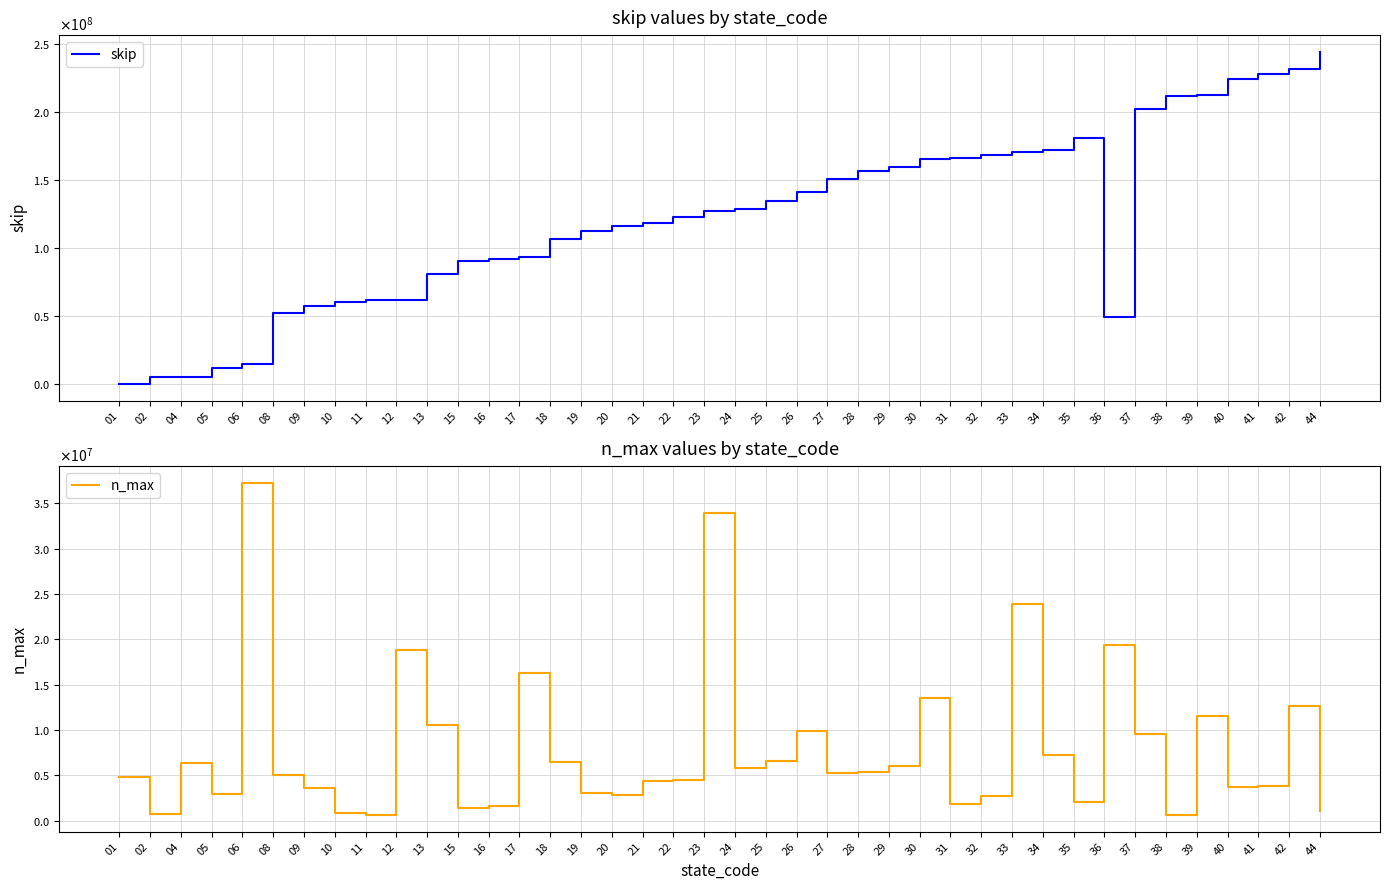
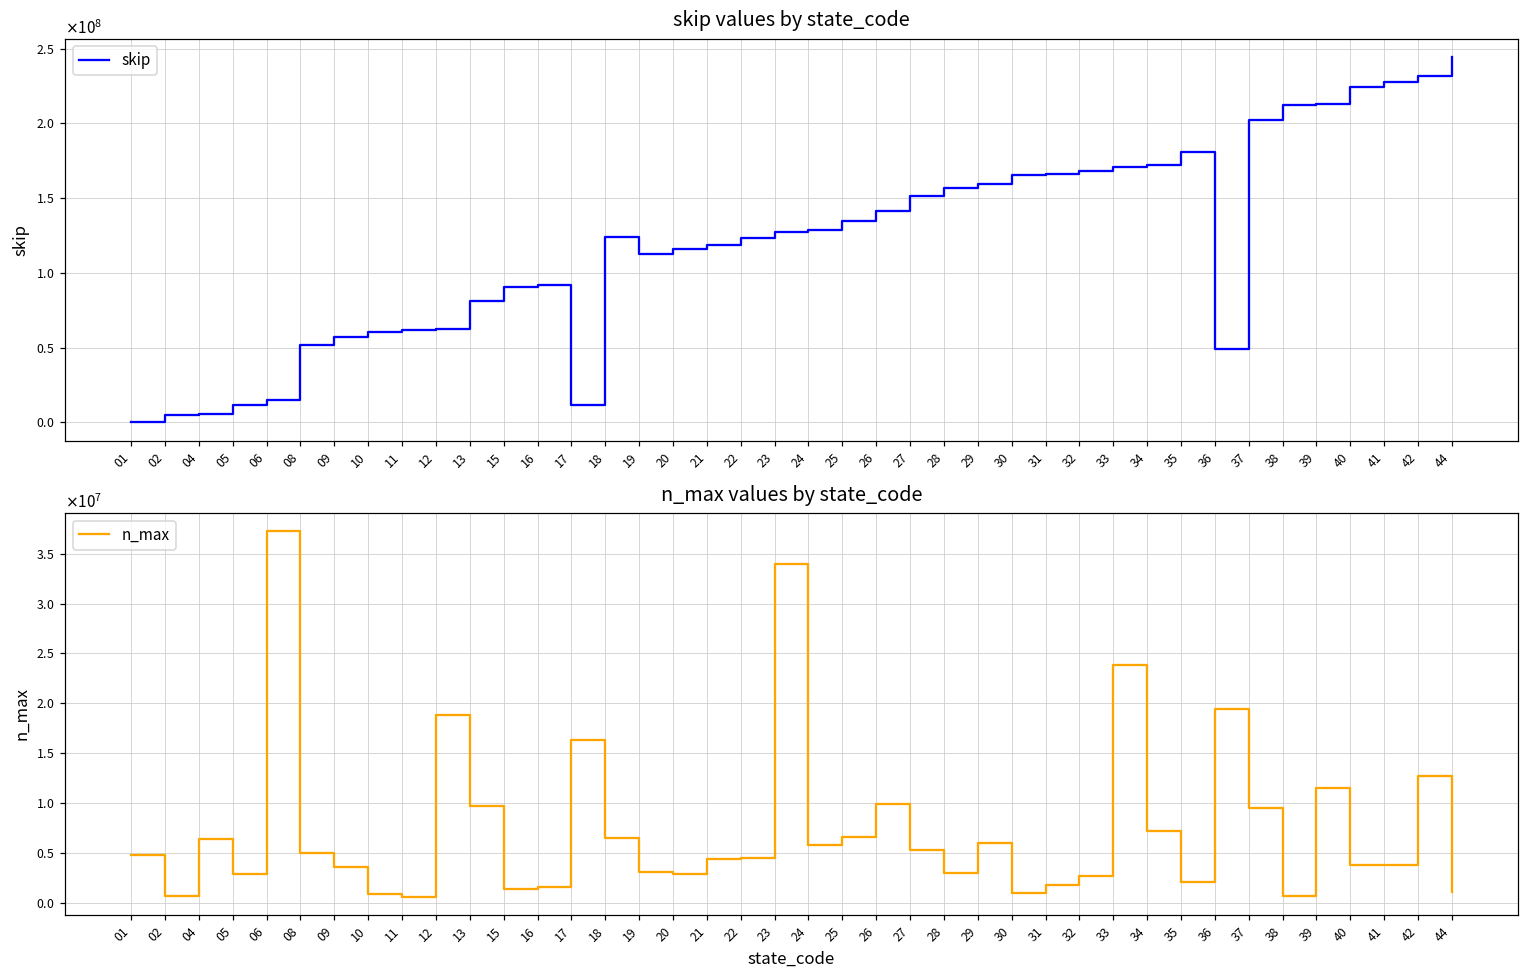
skip values by state_code, 17: 94000000 -> 12000000
skip values by state_code, 18: 106000000 -> 124000000
n_max values by state_code, 13: 11000000 -> 10000000
n_max values by state_code, 28: 5000000 -> 3000000
n_max values by state_code, 30: 14000000 -> 1000000
